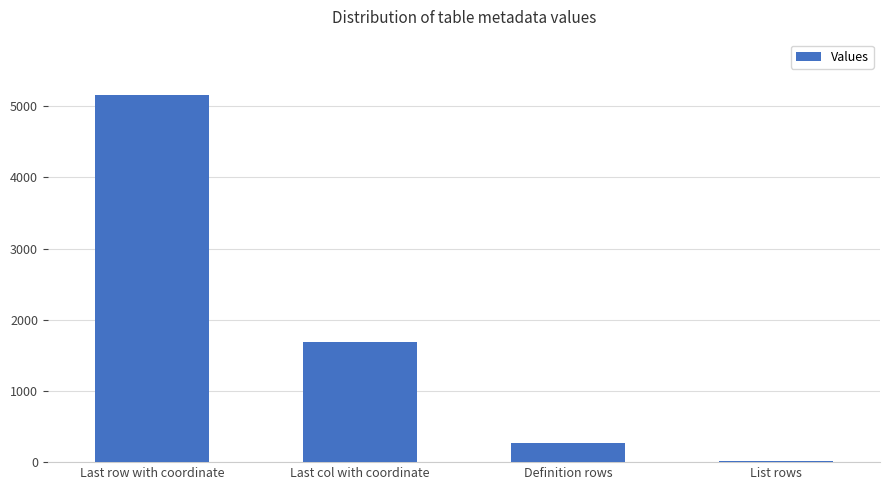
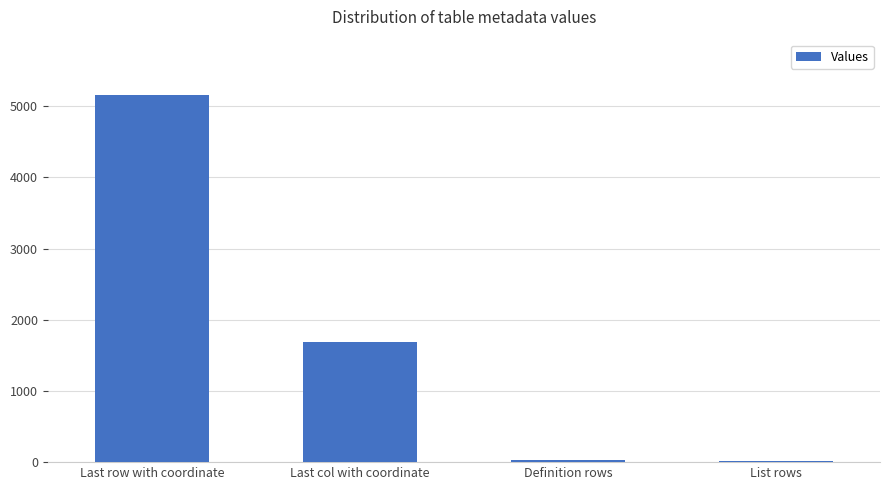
Definition rows: 300 -> 0
